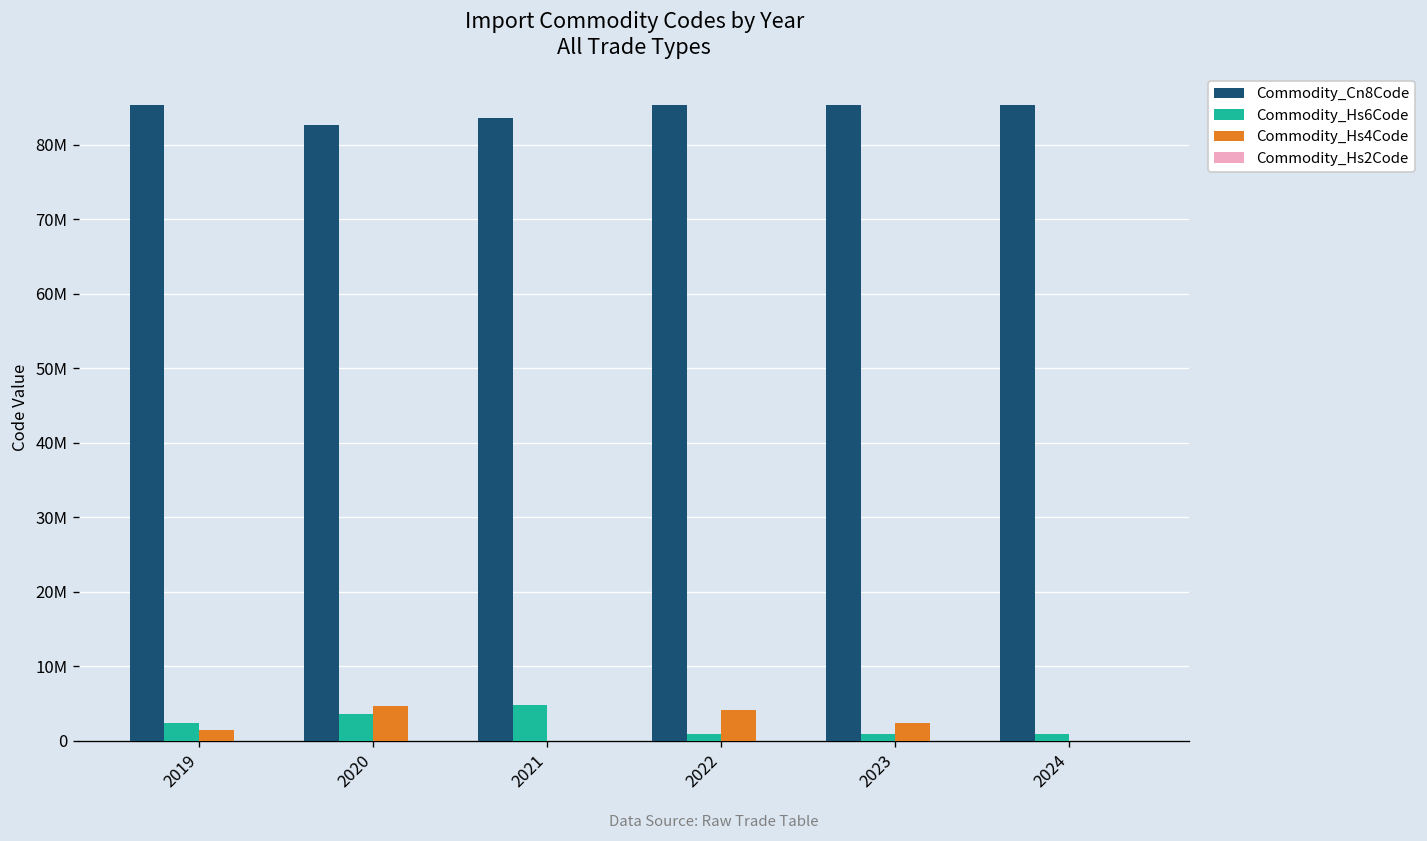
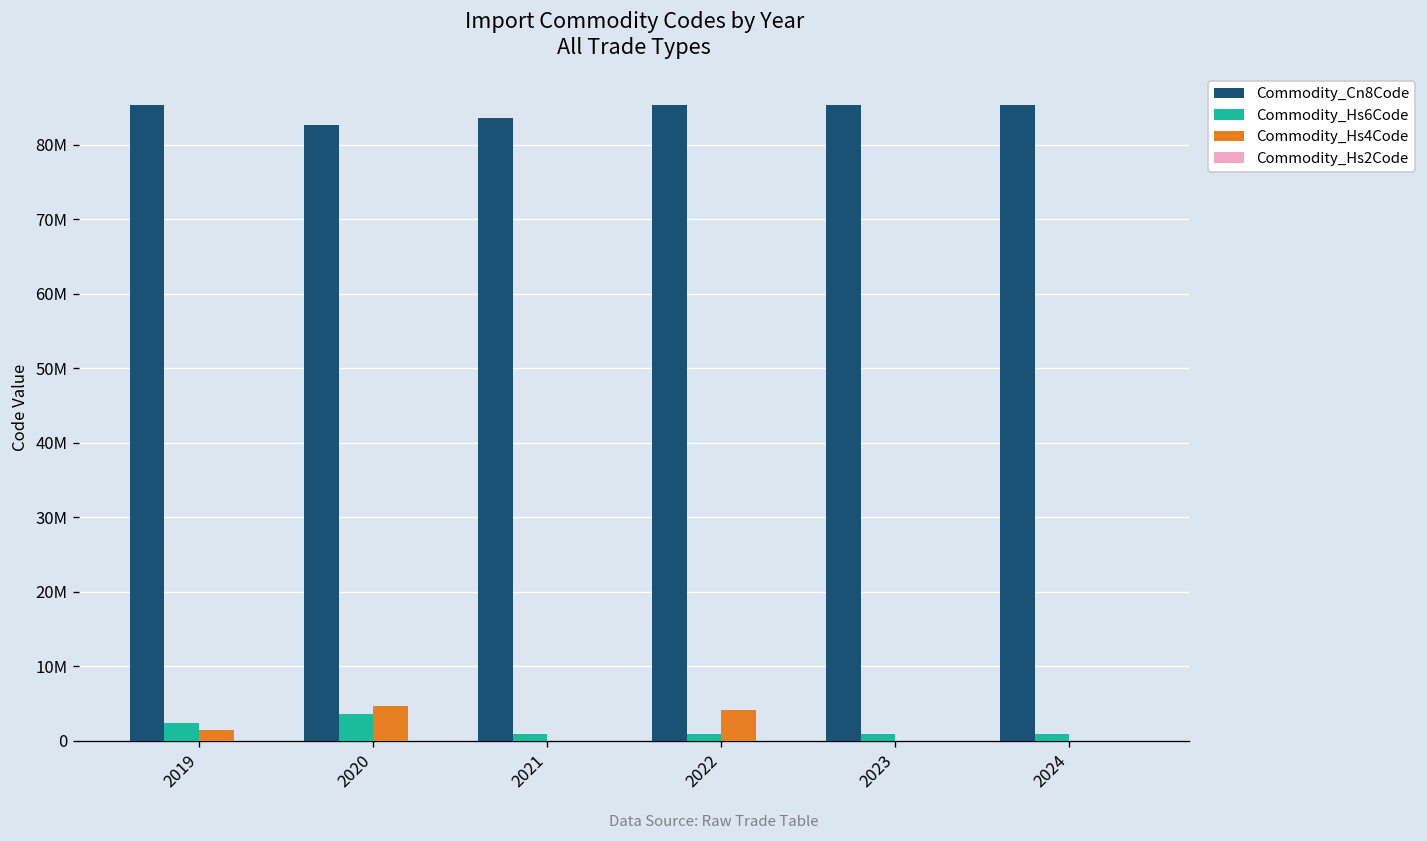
Commodity_Hs6Code, 2021: 5000000 -> 1000000
Commodity_Hs4Code, 2023: 2000000 -> 0
